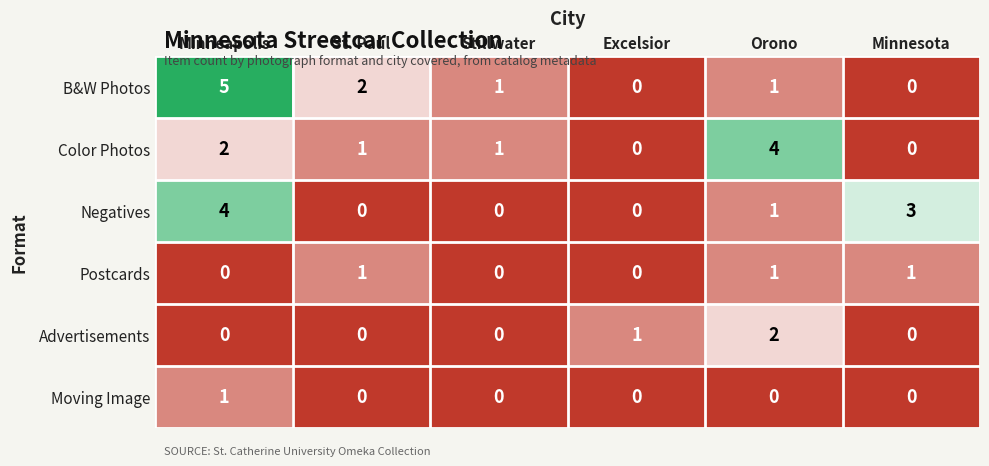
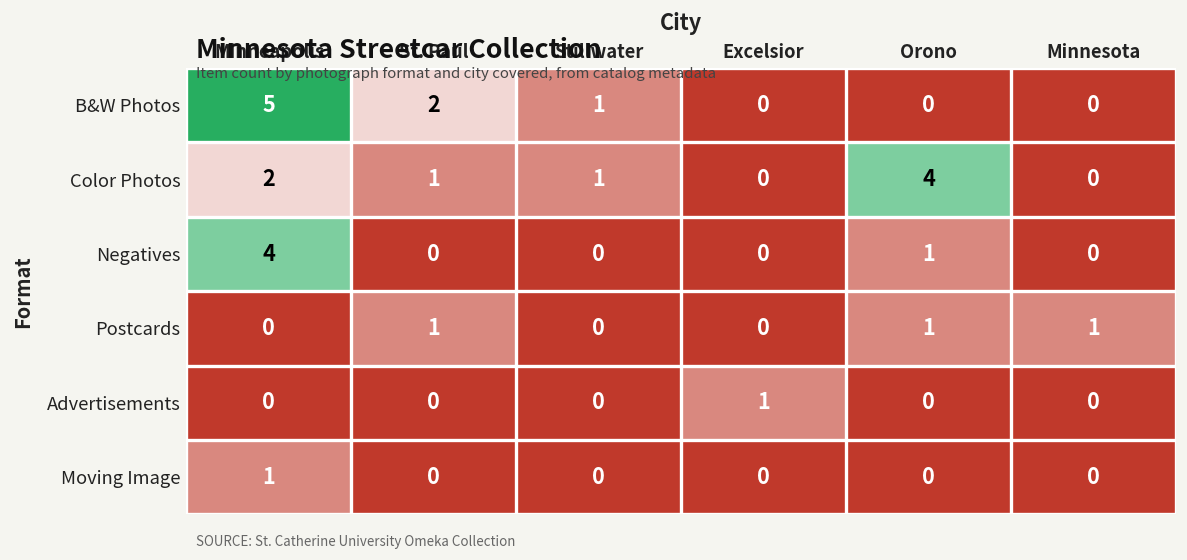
B&W Photos, Orono: 1 -> 0
Negatives, Minnesota: 3 -> 0
Advertisements, Orono: 2 -> 0
